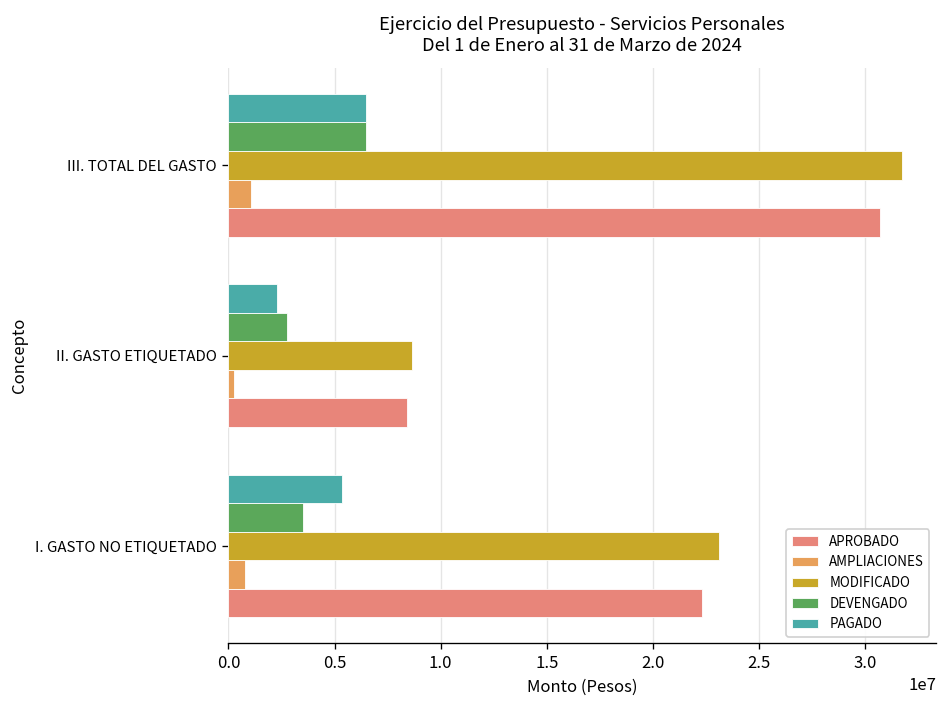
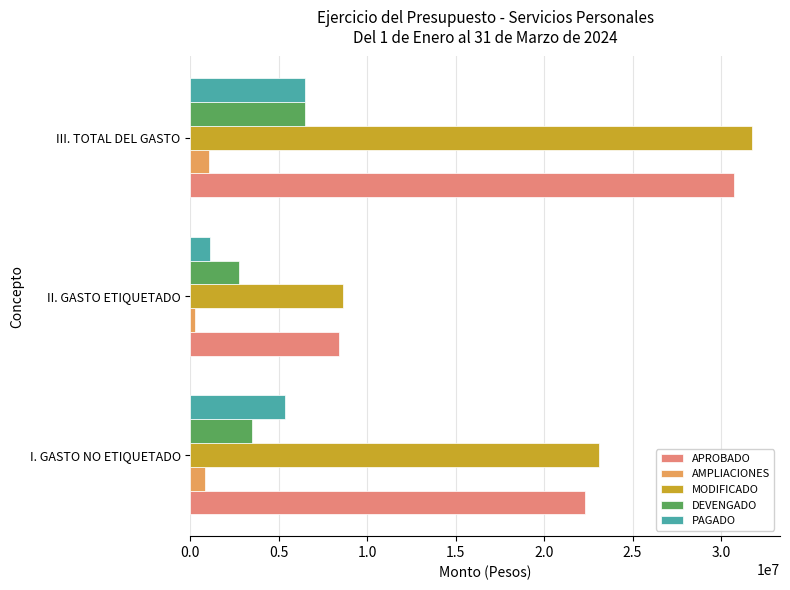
PAGADO, II. GASTO ETIQUETADO: 2300000 -> 1100000
